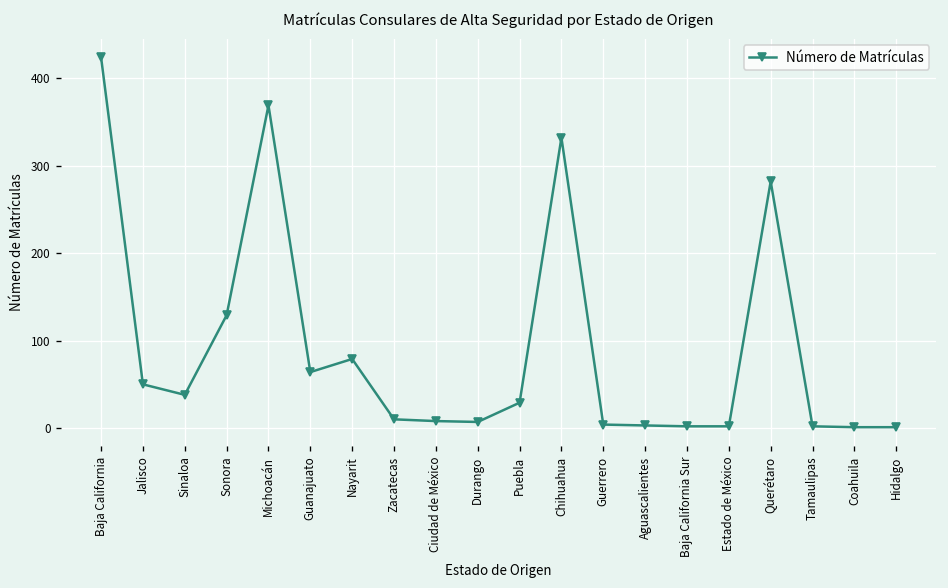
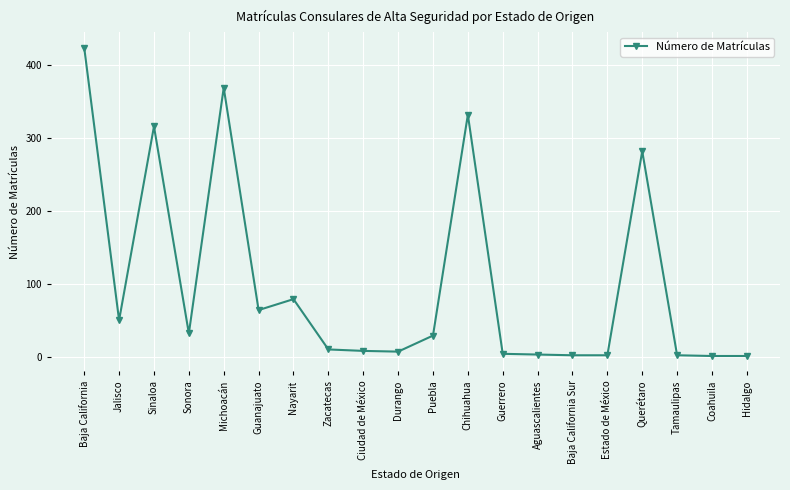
Sinaloa: 40 -> 320
Sonora: 130 -> 30
